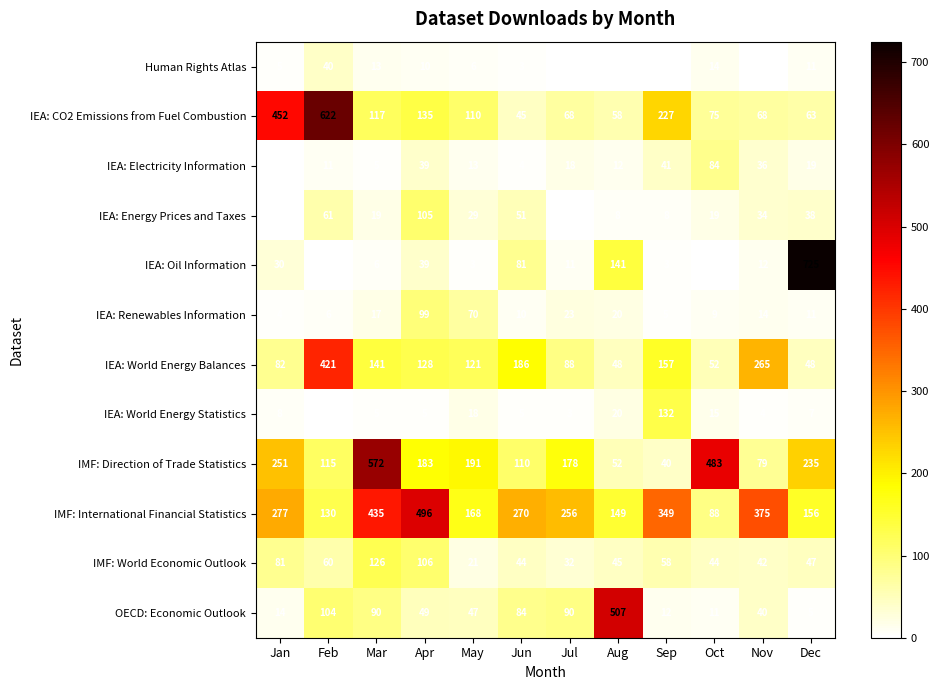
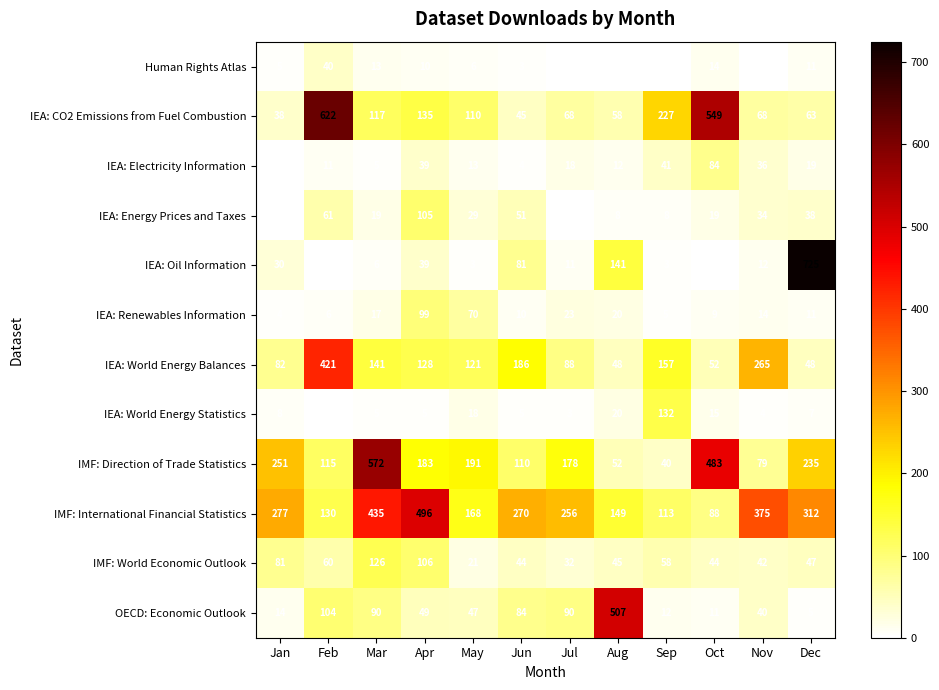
IEA: CO2 Emissions from Fuel Combustion, Jan: 452 -> 38
IEA: CO2 Emissions from Fuel Combustion, Oct: 75 -> 549
IMF: International Financial Statistics, Sep: 349 -> 113
IMF: International Financial Statistics, Dec: 156 -> 312
